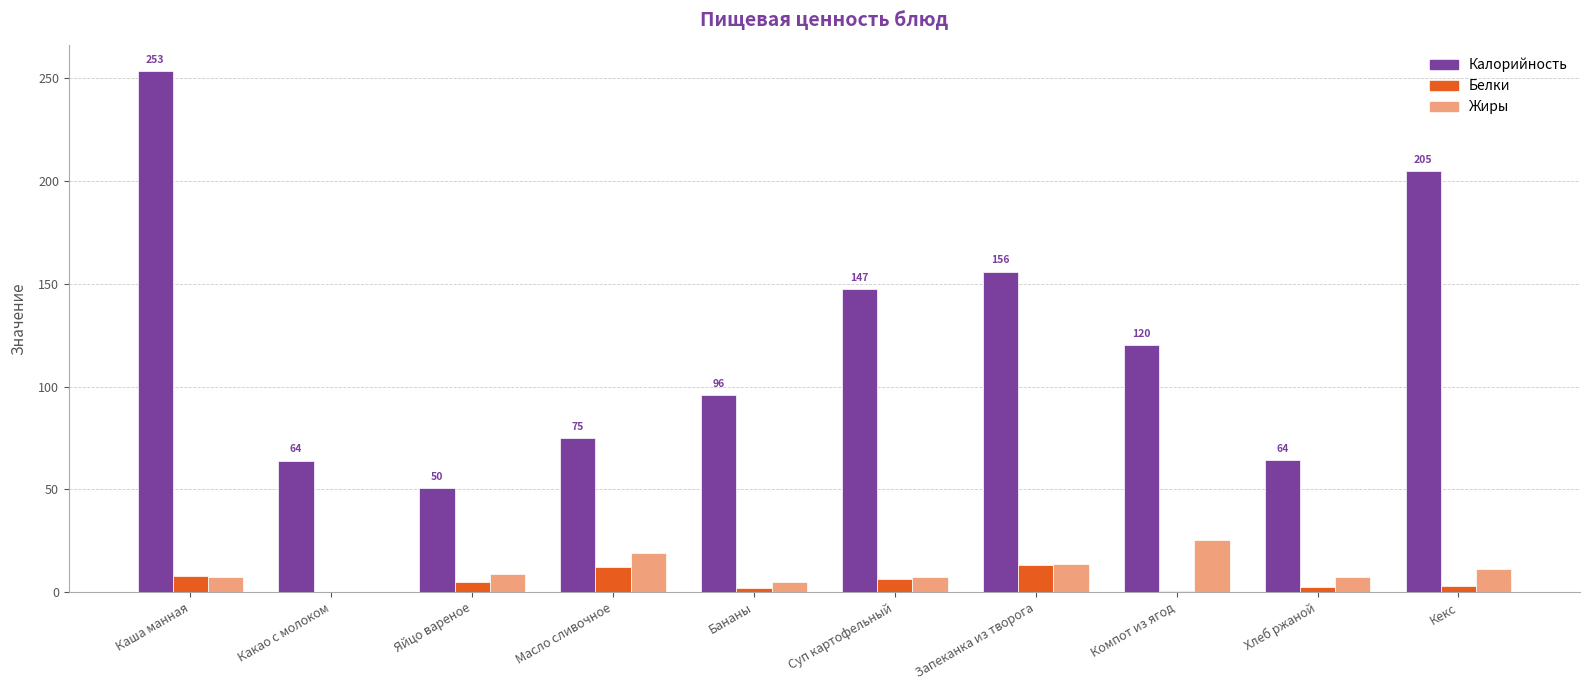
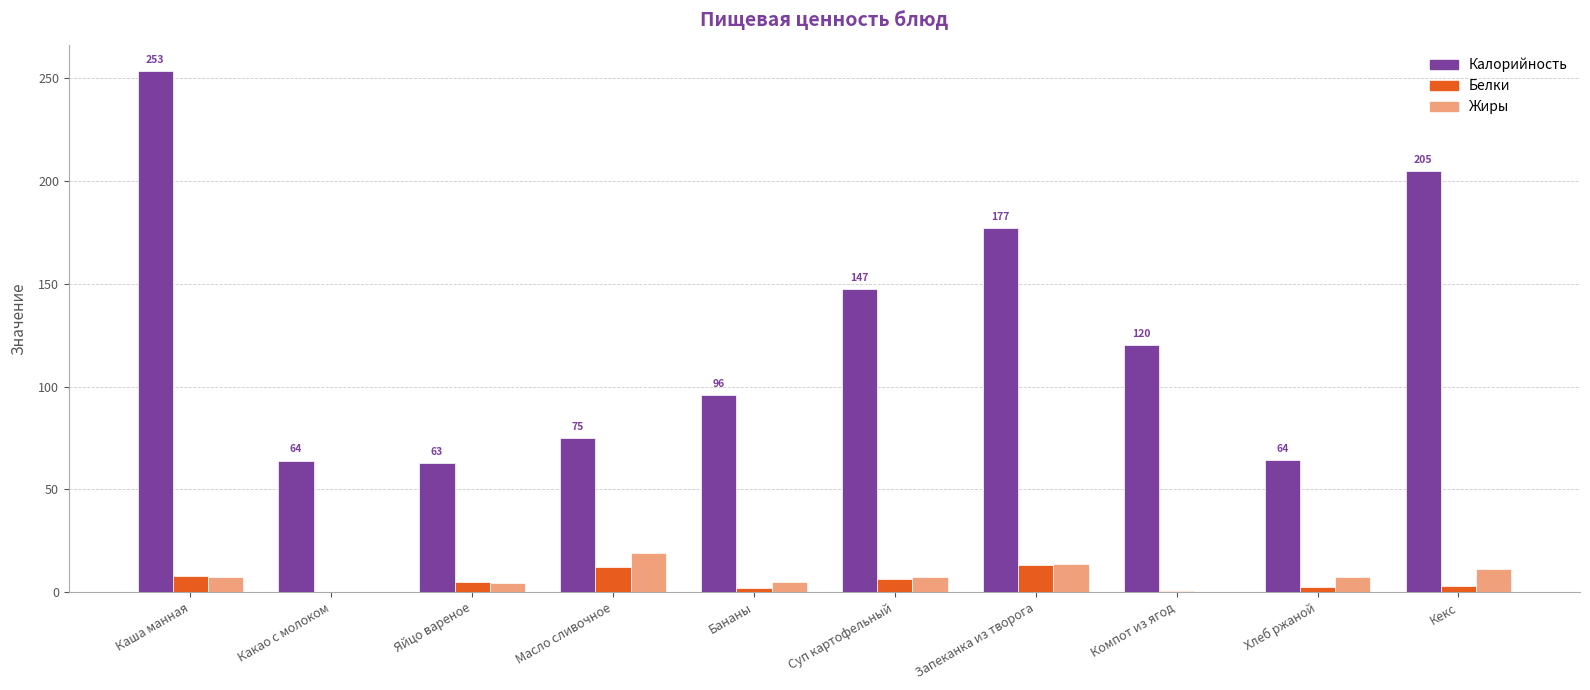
Калорийность, Яйцо вареное: 50 -> 63
Жиры, Яйцо вареное: 9 -> 5
Калорийность, Запеканка из творога: 156 -> 177
Жиры, Компот из ягод: 25 -> 0
